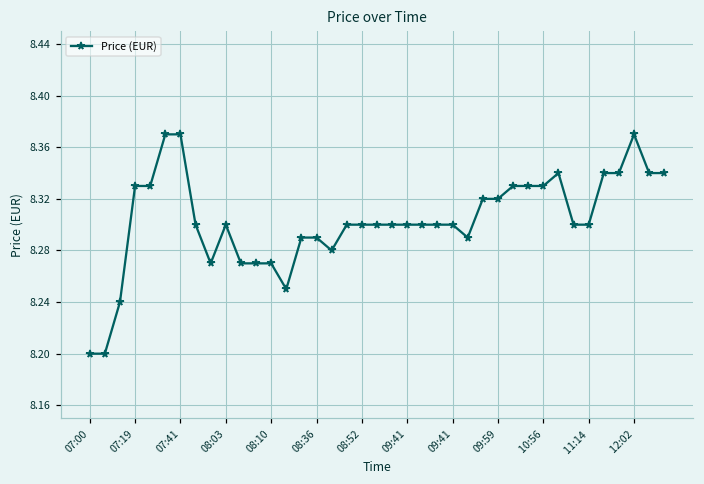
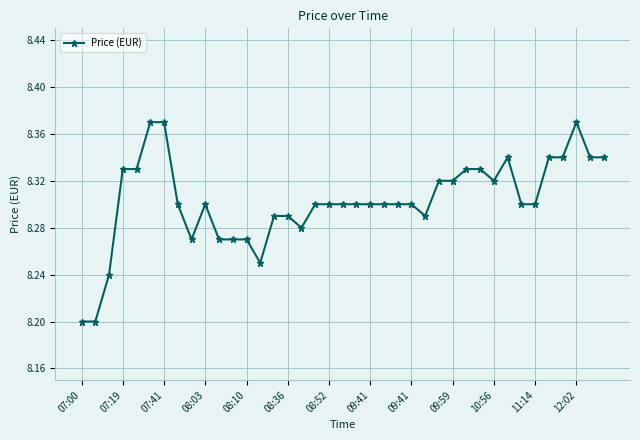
10:56: 8.33 -> 8.32
